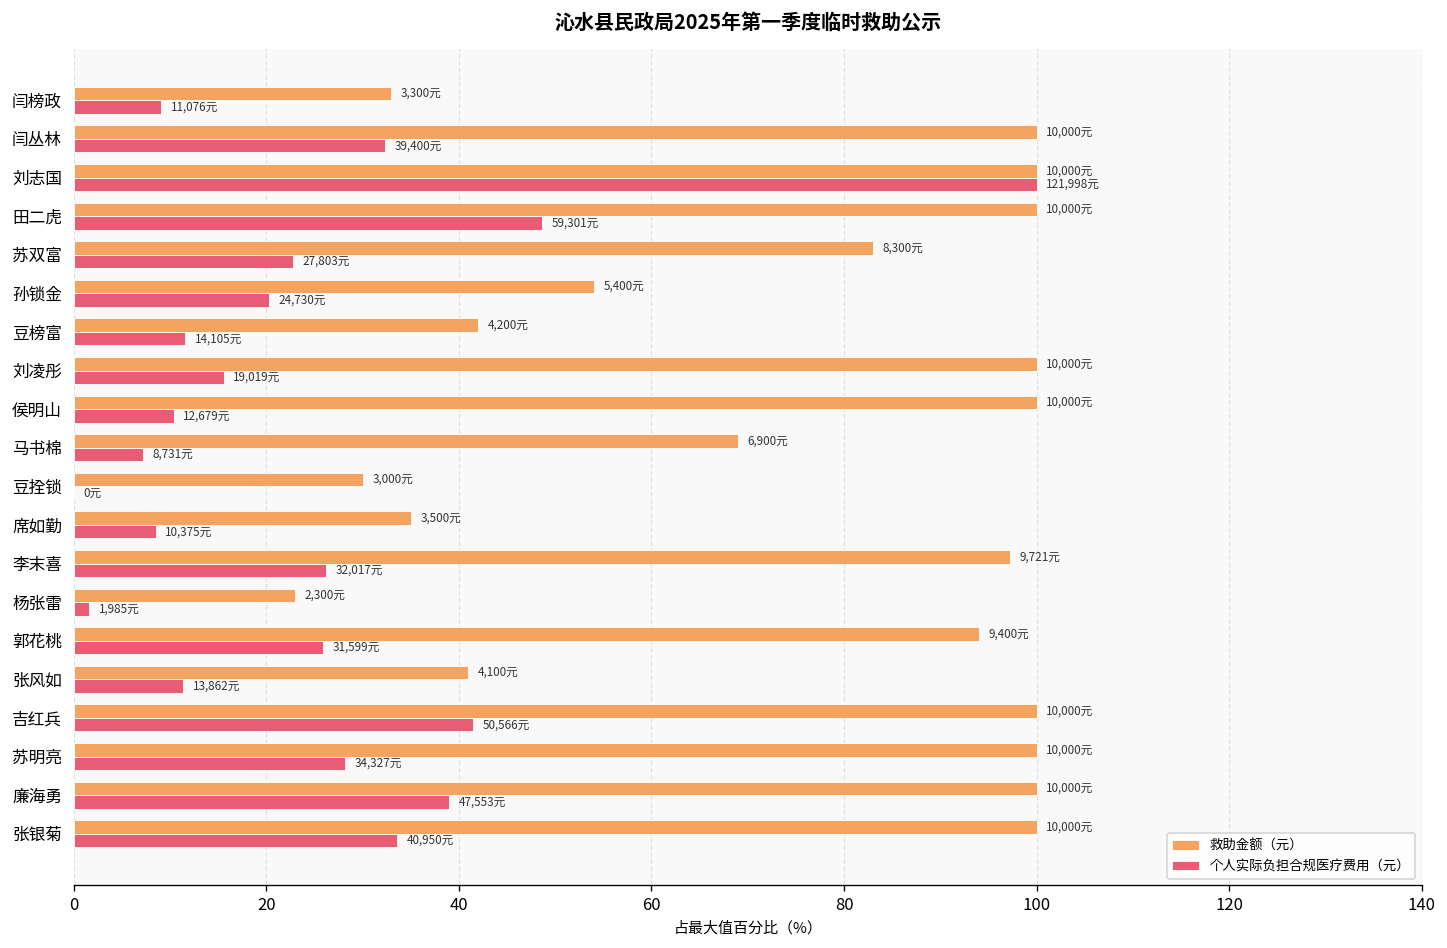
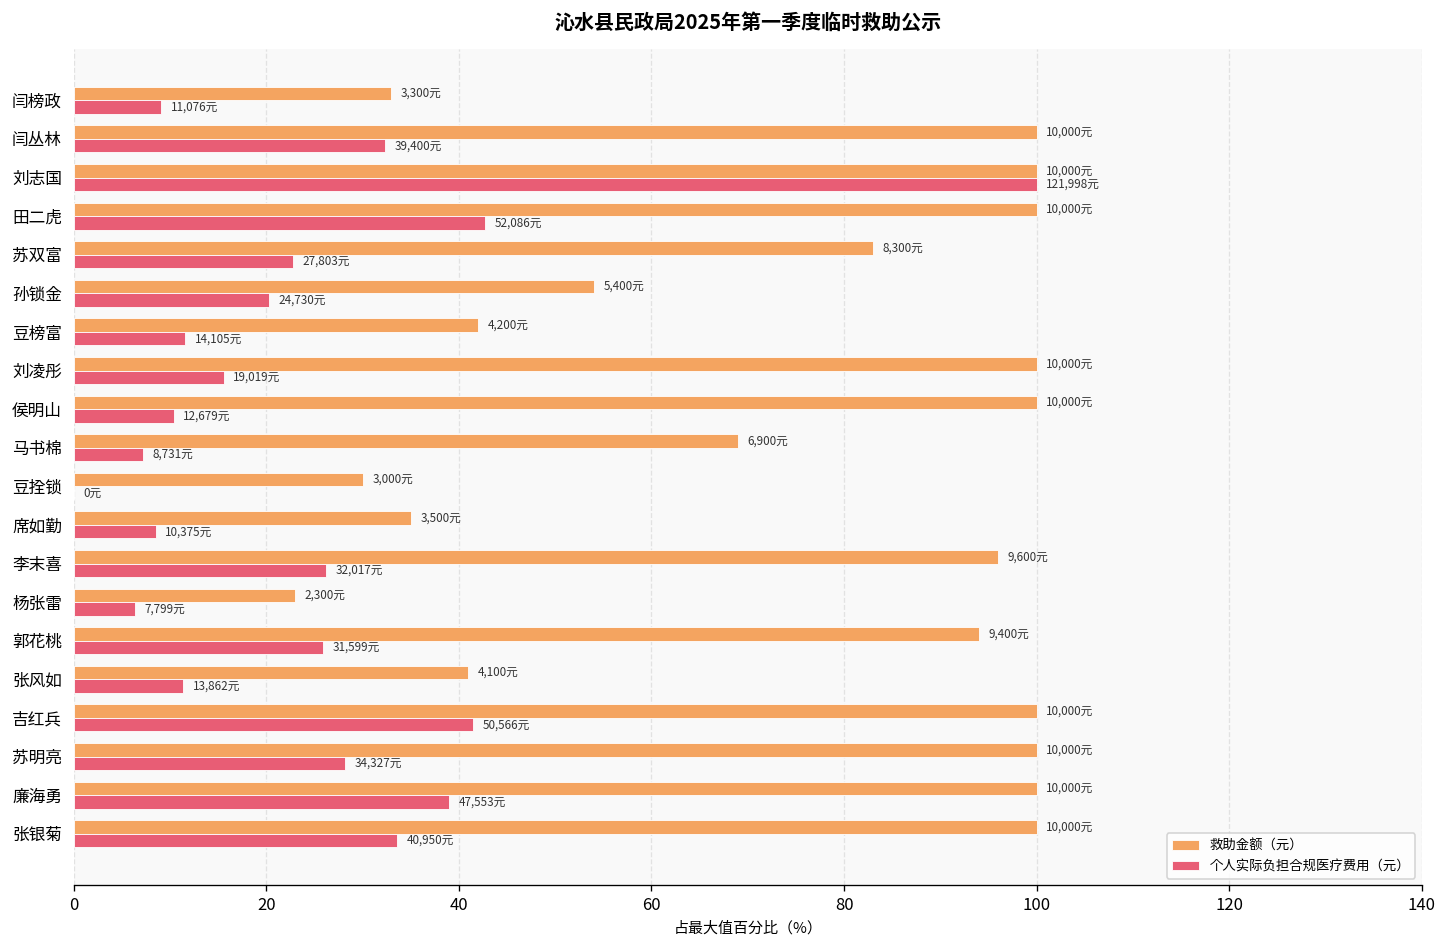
个人实际负担合规医疗费用（元）, 田二虎: 59,301元 -> 52,086元
救助金额（元）, 李末喜: 9,721元 -> 9,600元
个人实际负担合规医疗费用（元）, 杨张雷: 1,985元 -> 7,799元
